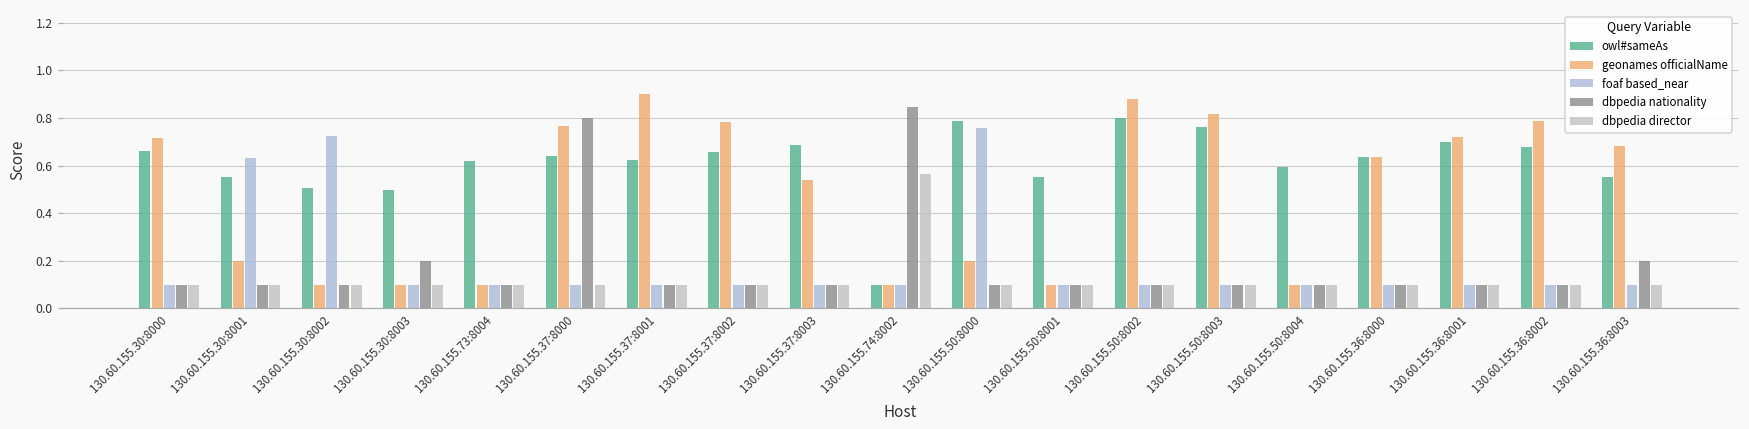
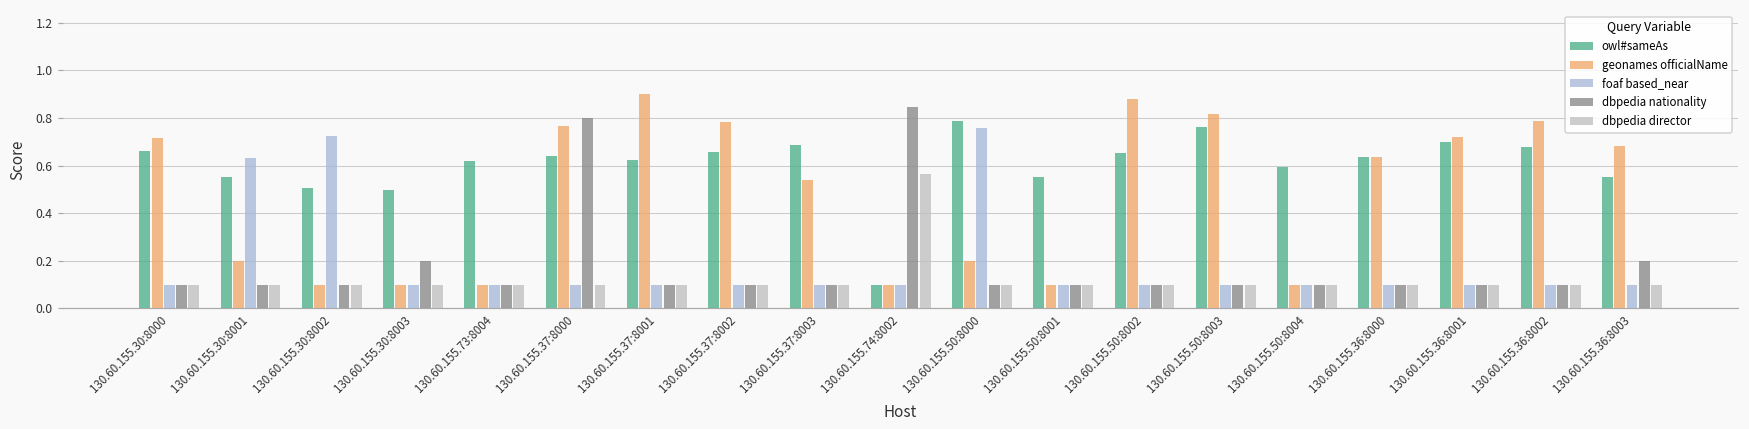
owl#sameAs, 130.60.155.50:8002: 0.80 -> 0.65
